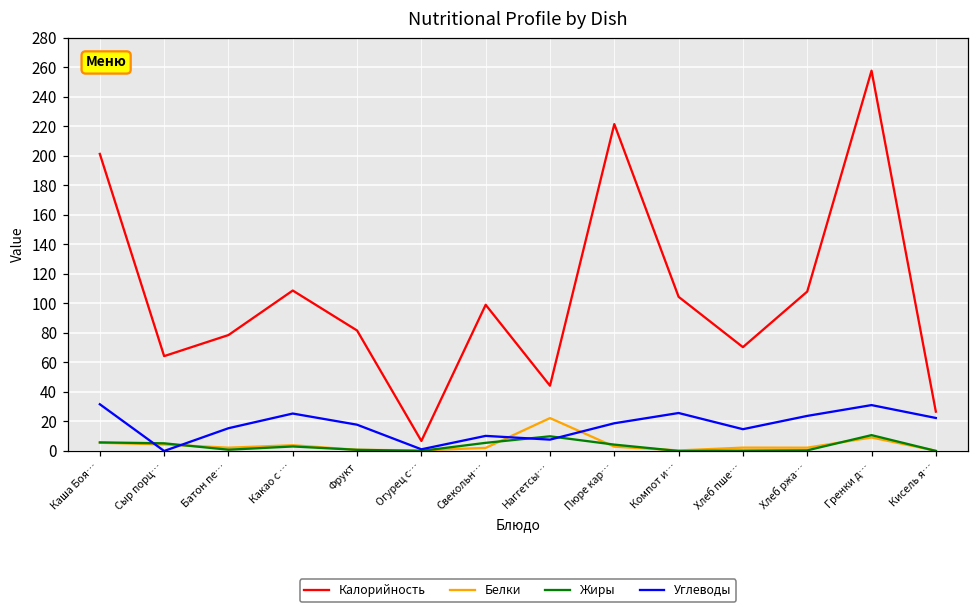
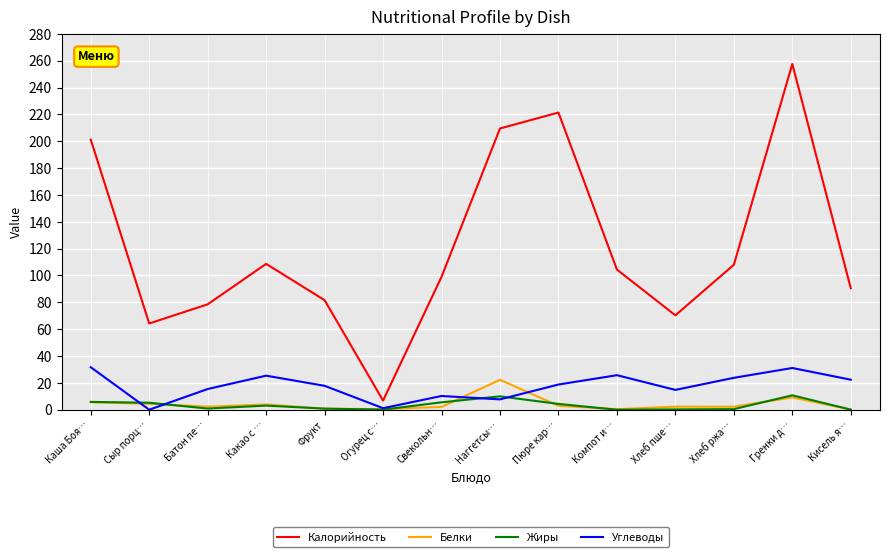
Калорийность, Наггетсы…: 44 -> 210
Калорийность, Кисель я…: 27 -> 91
